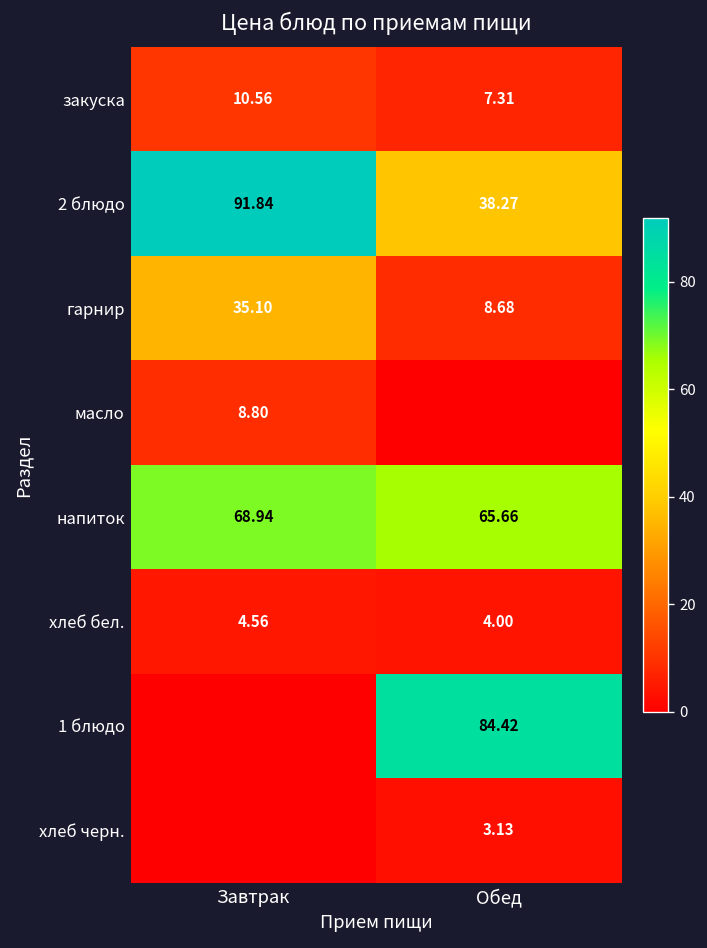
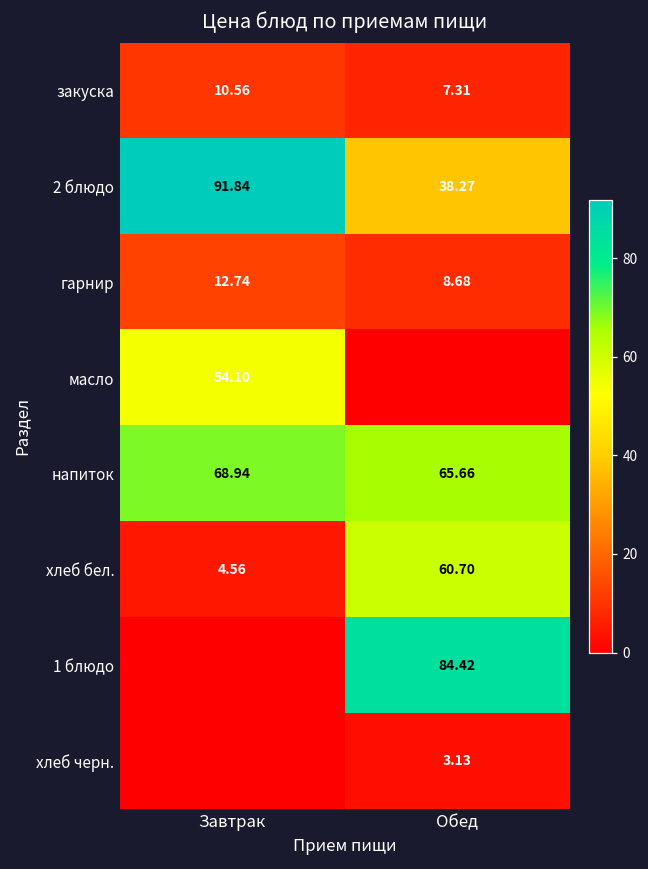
гарнир, Завтрак: 35.10 -> 12.74
масло, Завтрак: 8.80 -> 54.10
хлеб бел., Обед: 4.00 -> 60.70
